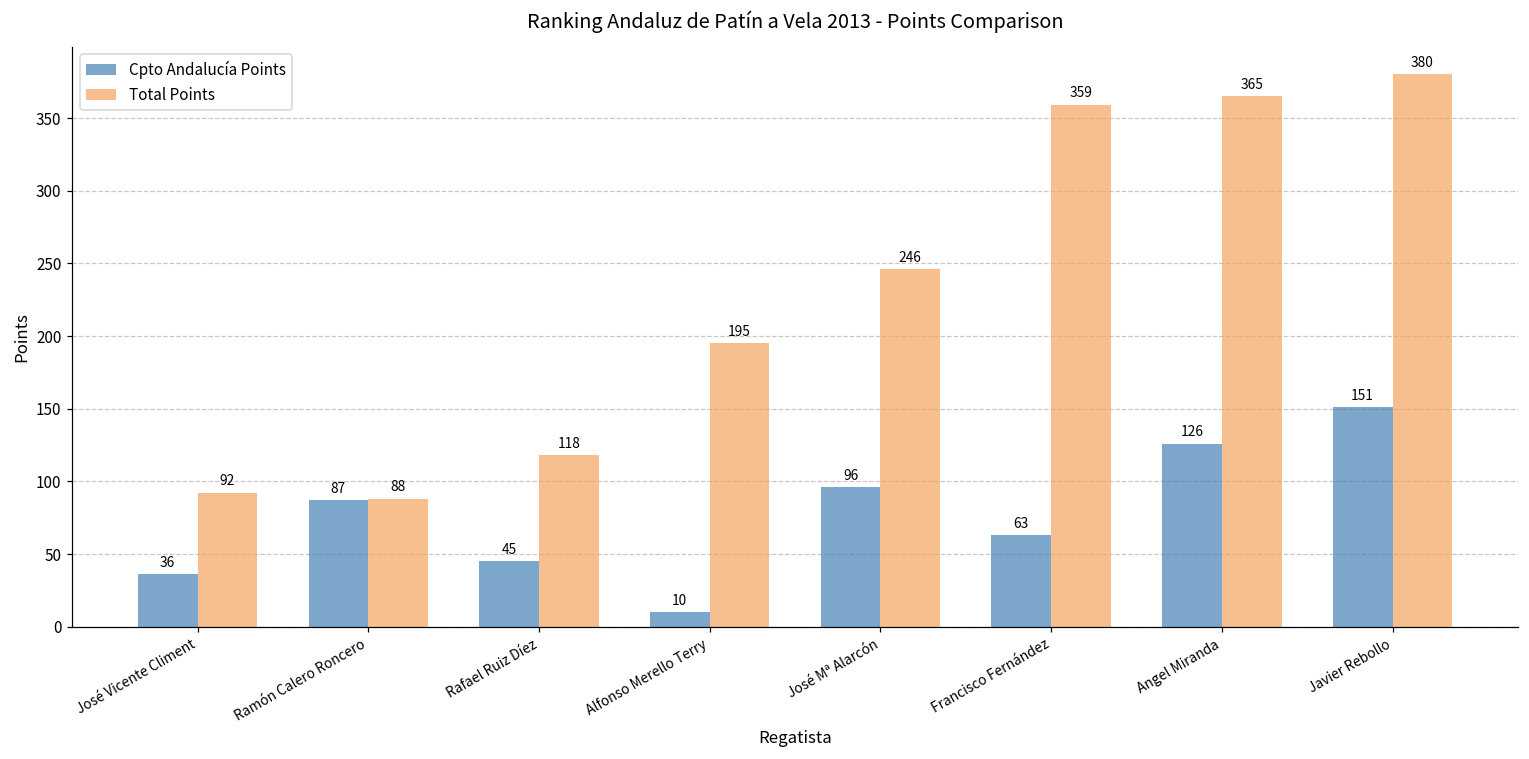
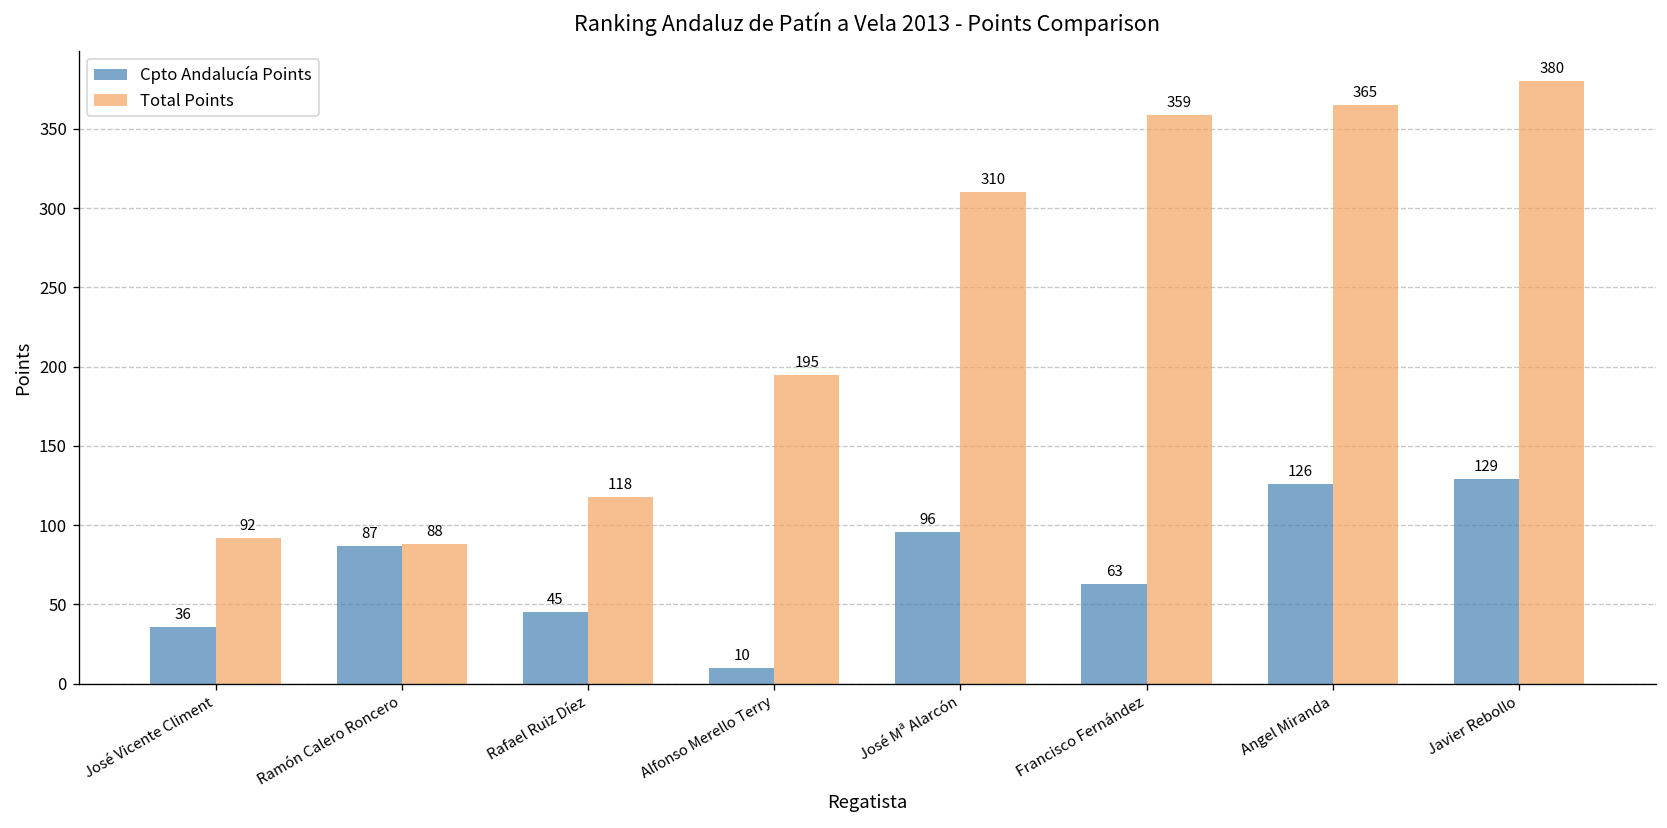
Total Points, José Mª Alarcón: 246 -> 310
Cpto Andalucía Points, Javier Rebollo: 151 -> 129
